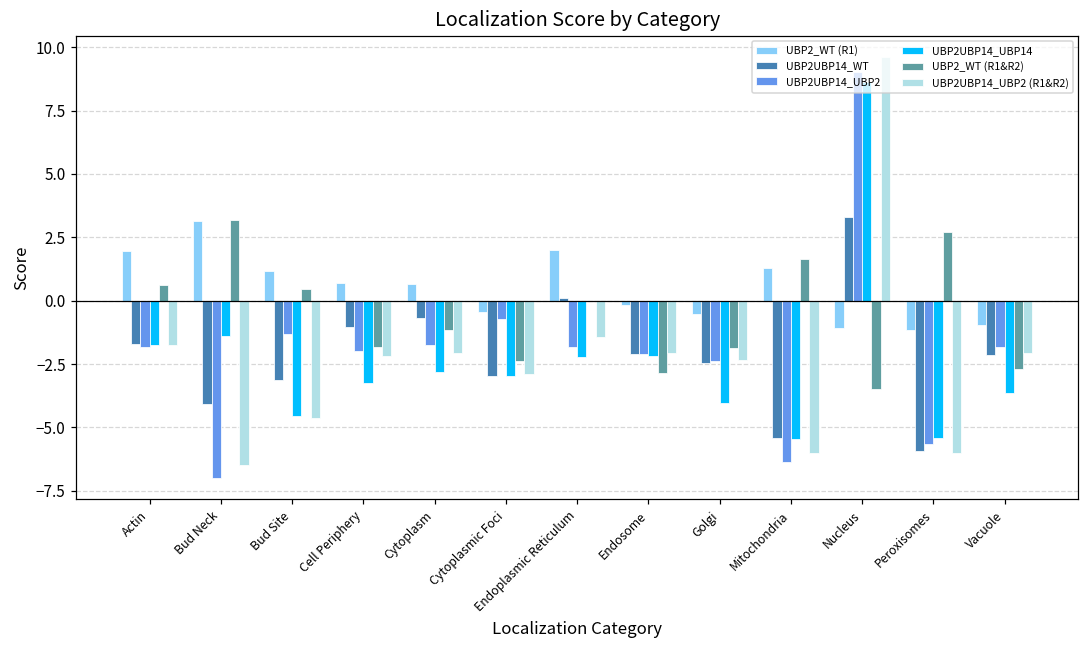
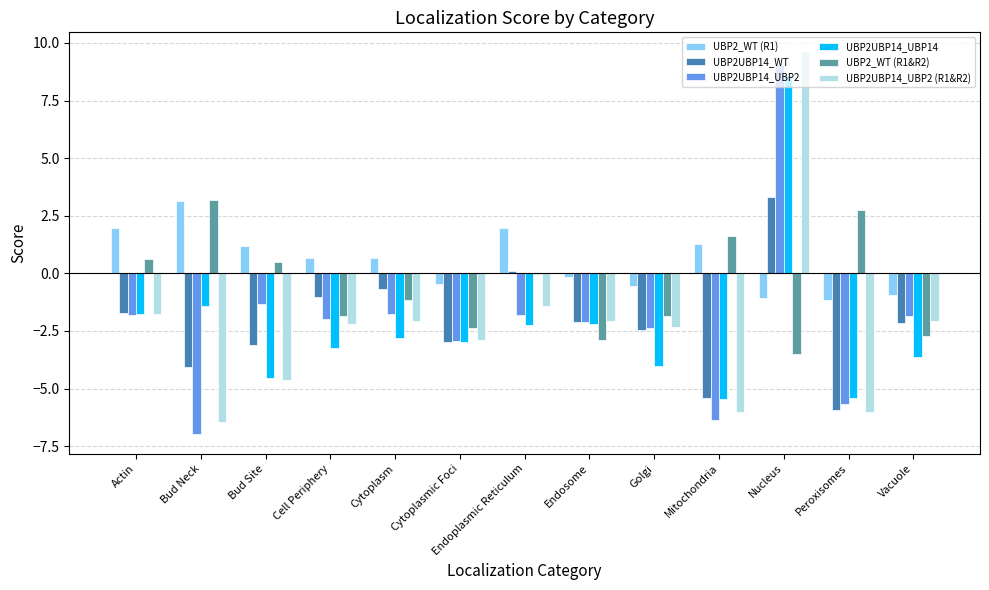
UBP2UBP14_UBP2, Cytoplasmic Foci: -0.7 -> -3.0
